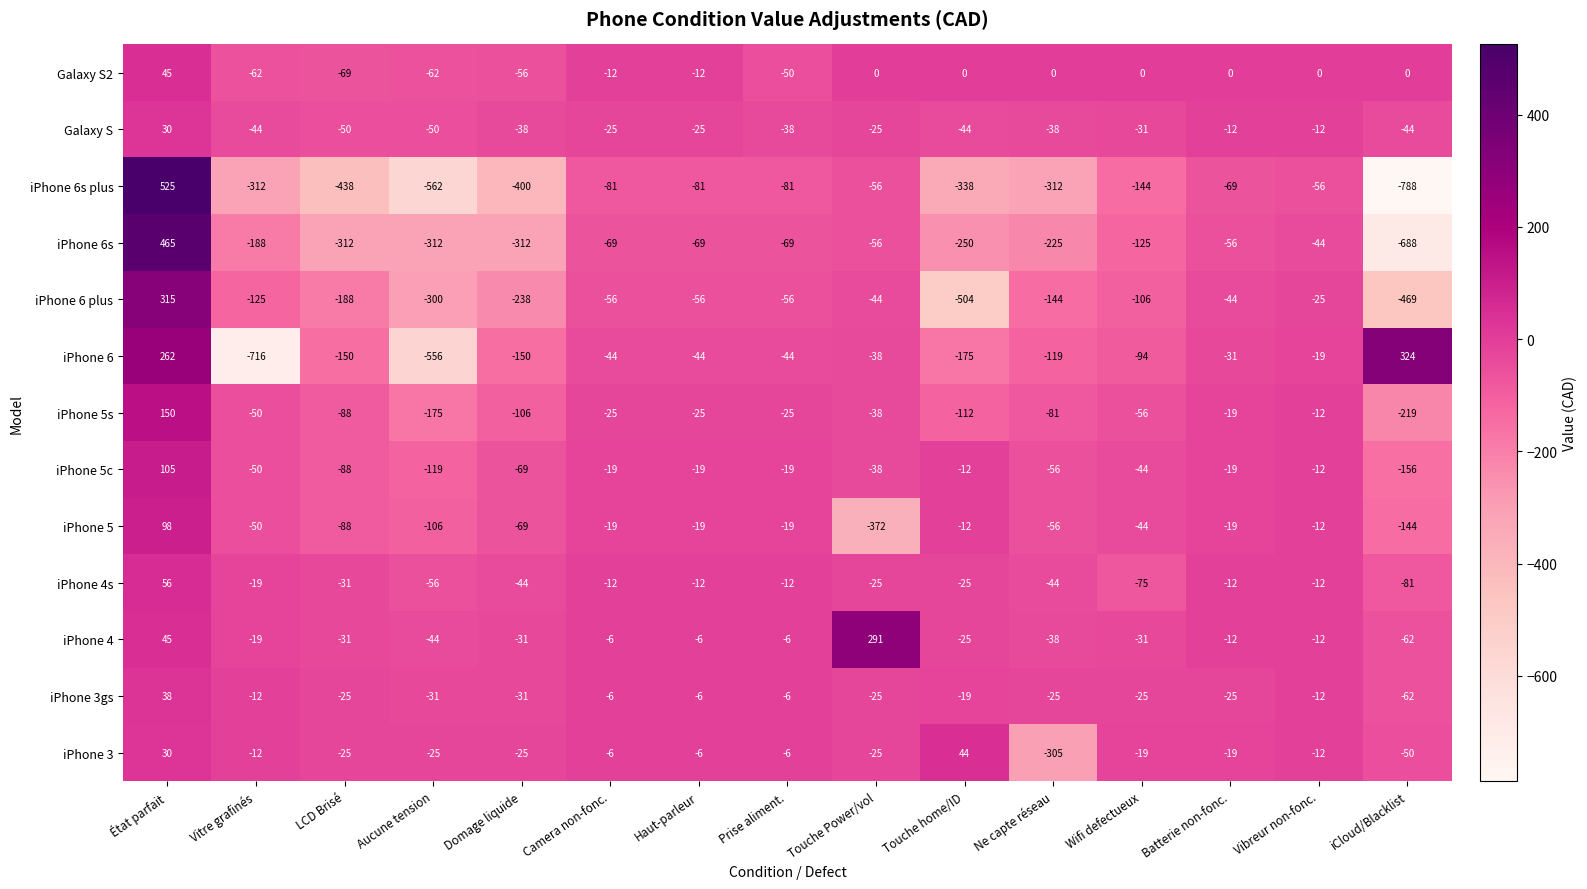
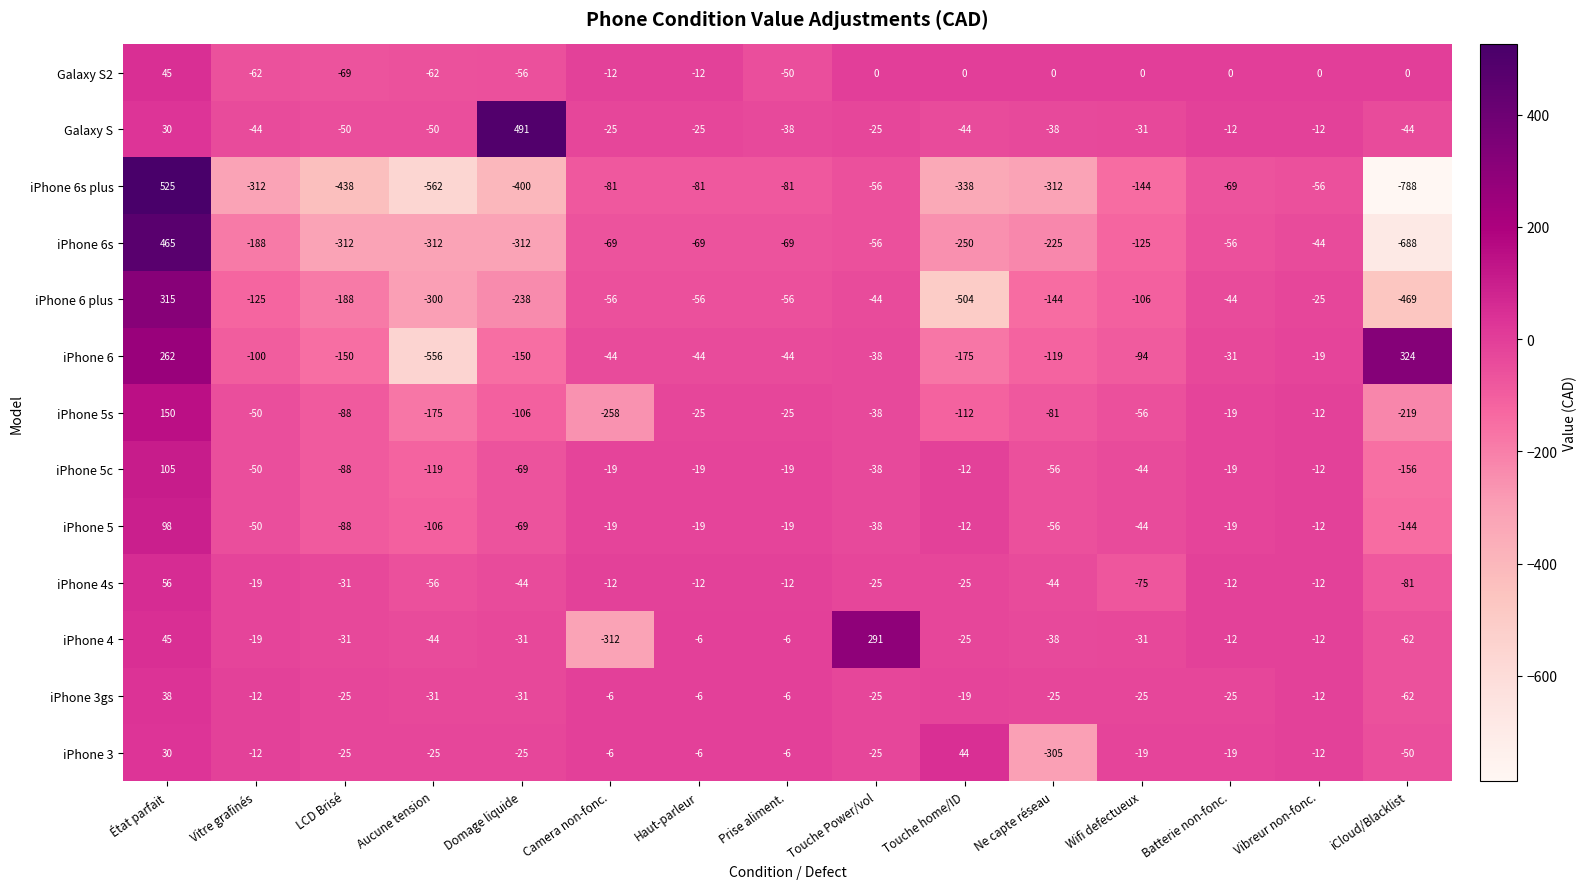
Galaxy S, Domage liquide: -38 -> 491
iPhone 6, Vitre grafinés: -716 -> -100
iPhone 5s, Camera non-fonc.: -25 -> -258
iPhone 5, Touche Power/vol: -372 -> -38
iPhone 4, Camera non-fonc.: -6 -> -312
